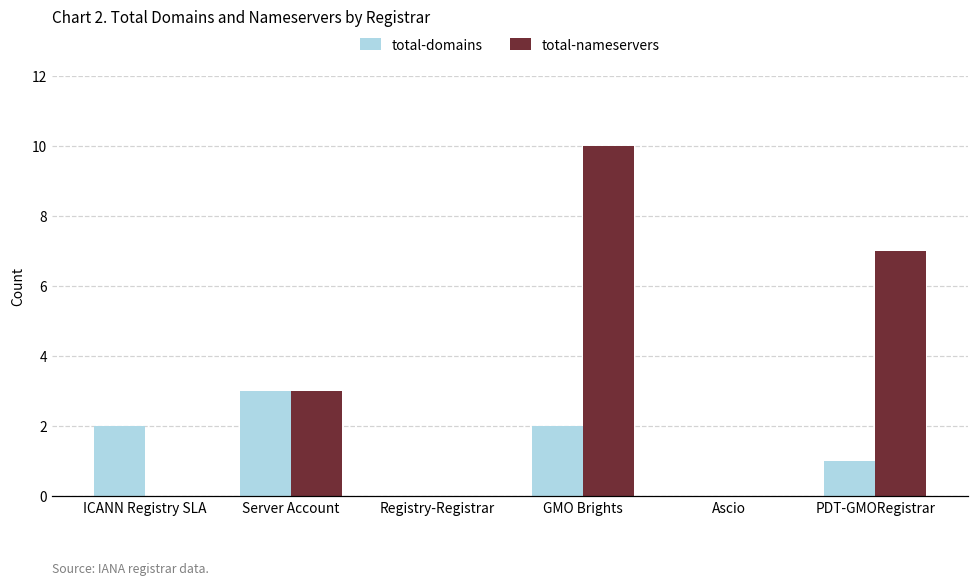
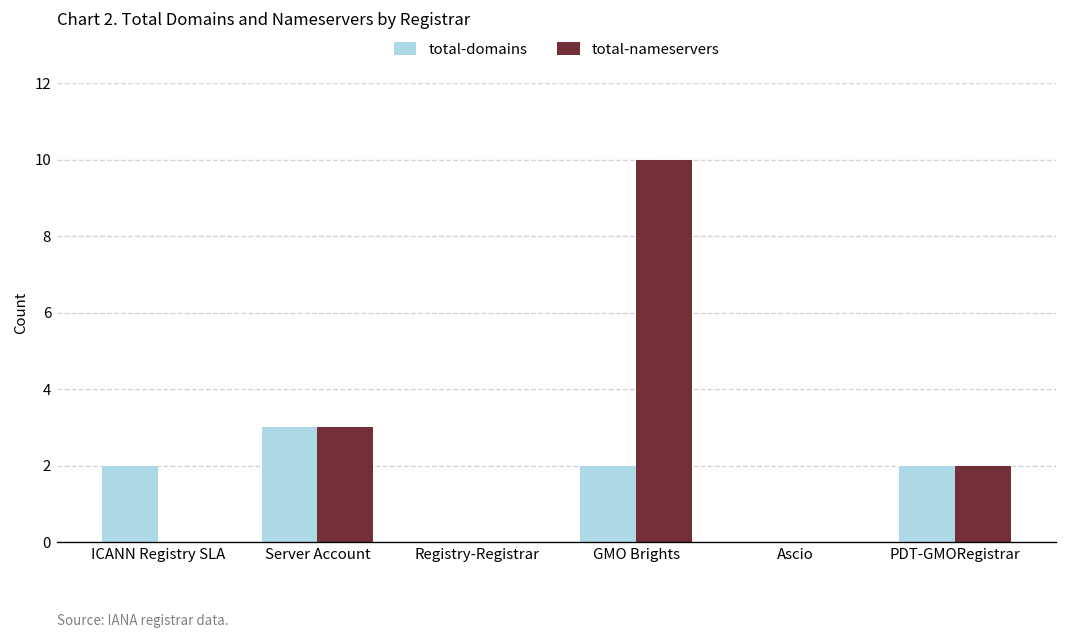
total-domains, PDT-GMORegistrar: 1 -> 2
total-nameservers, PDT-GMORegistrar: 7 -> 2
